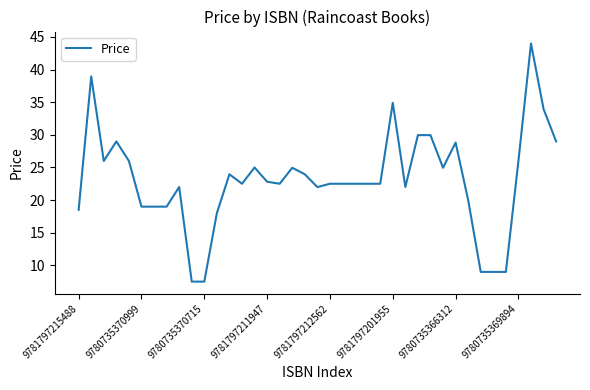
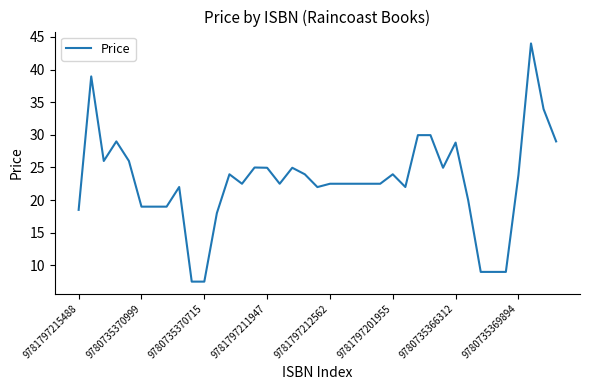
9781797211947: 23 -> 25
9781797201955: 35 -> 24
9780735369894: 26 -> 24
